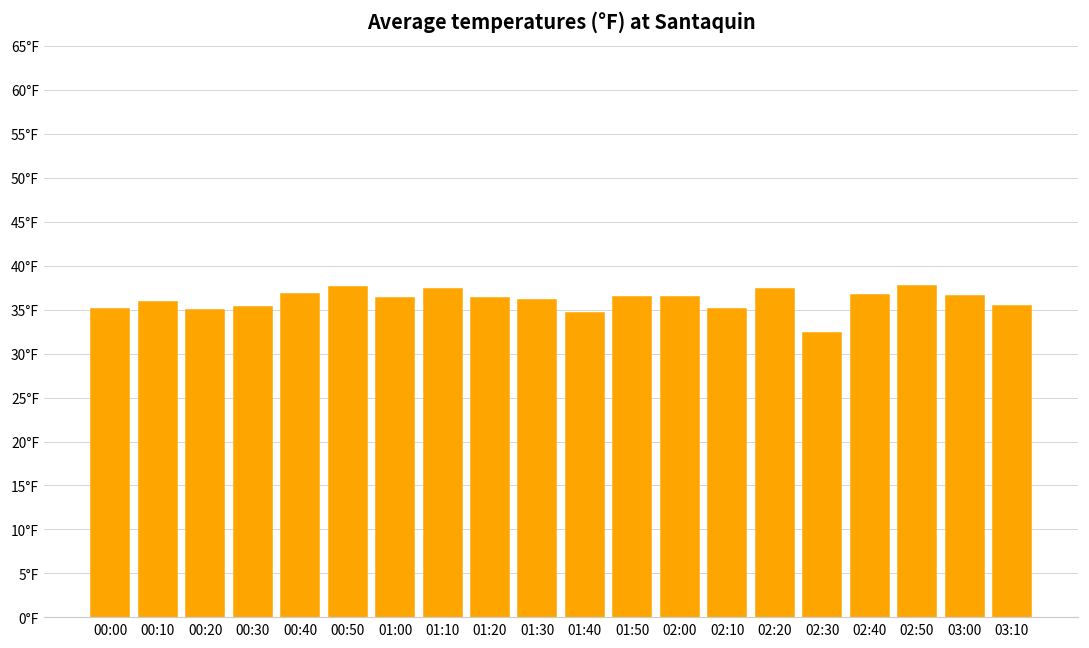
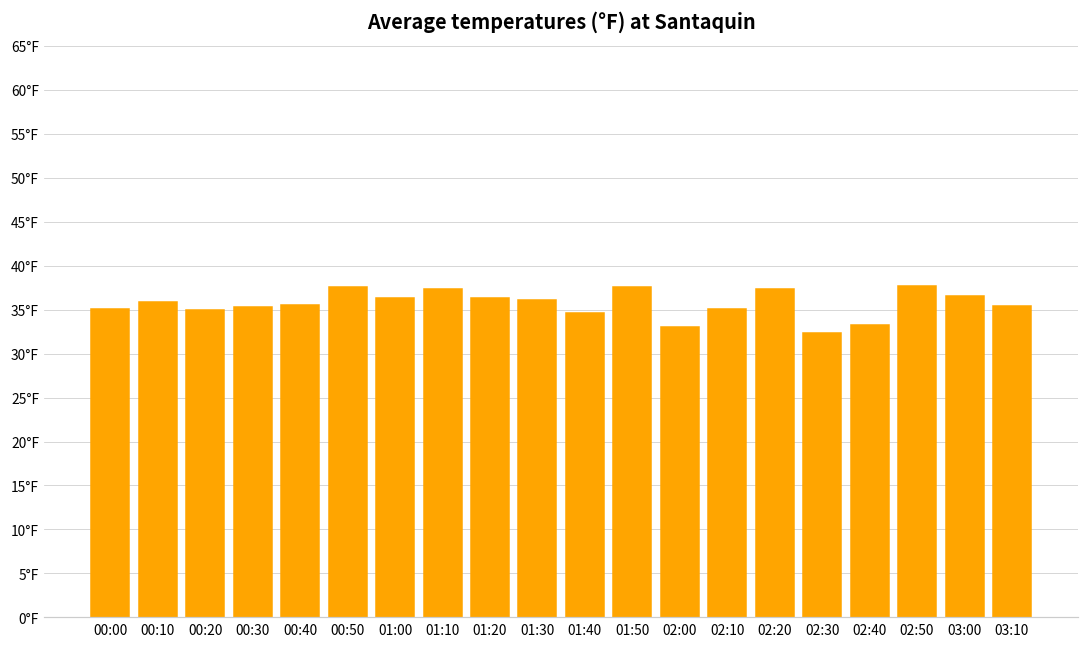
00:40: 37°F -> 36°F
01:50: 36°F -> 38°F
02:00: 36°F -> 33°F
02:40: 37°F -> 33°F
